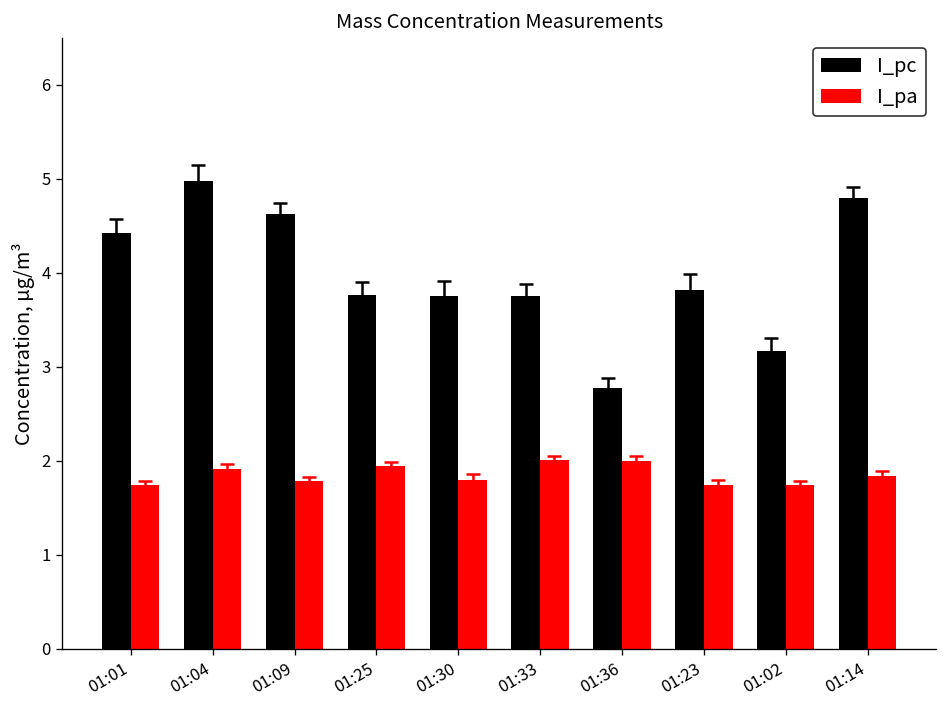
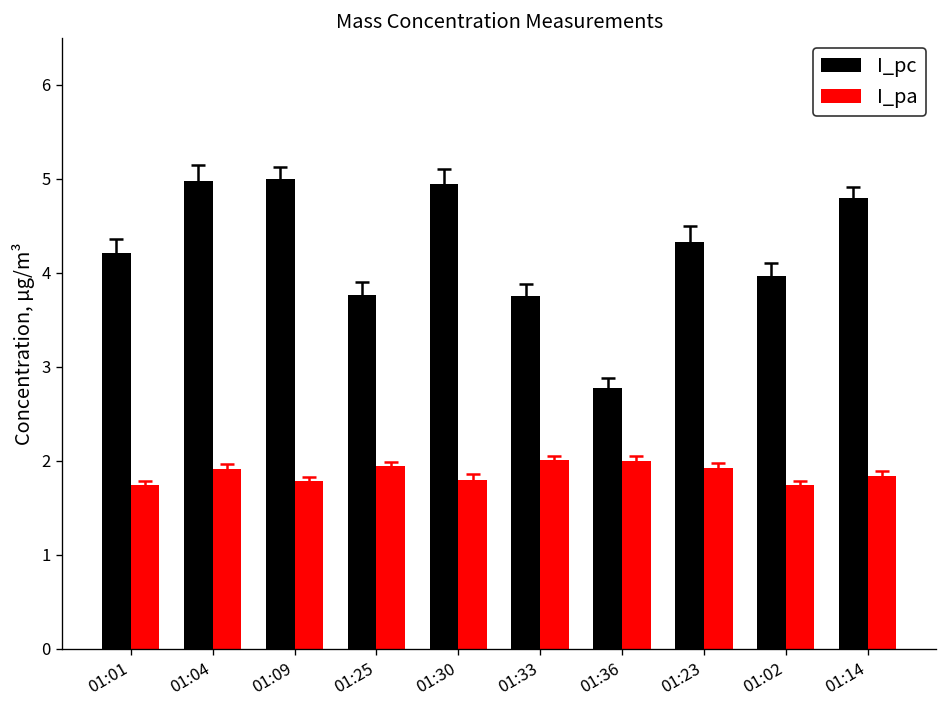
I_pc, 01:01: 4.4 -> 4.2
I_pc, 01:09: 4.6 -> 5.0
I_pc, 01:30: 3.8 -> 4.9
I_pc, 01:23: 3.8 -> 4.3
I_pa, 01:23: 1.7 -> 1.9
I_pc, 01:02: 3.2 -> 4.0
